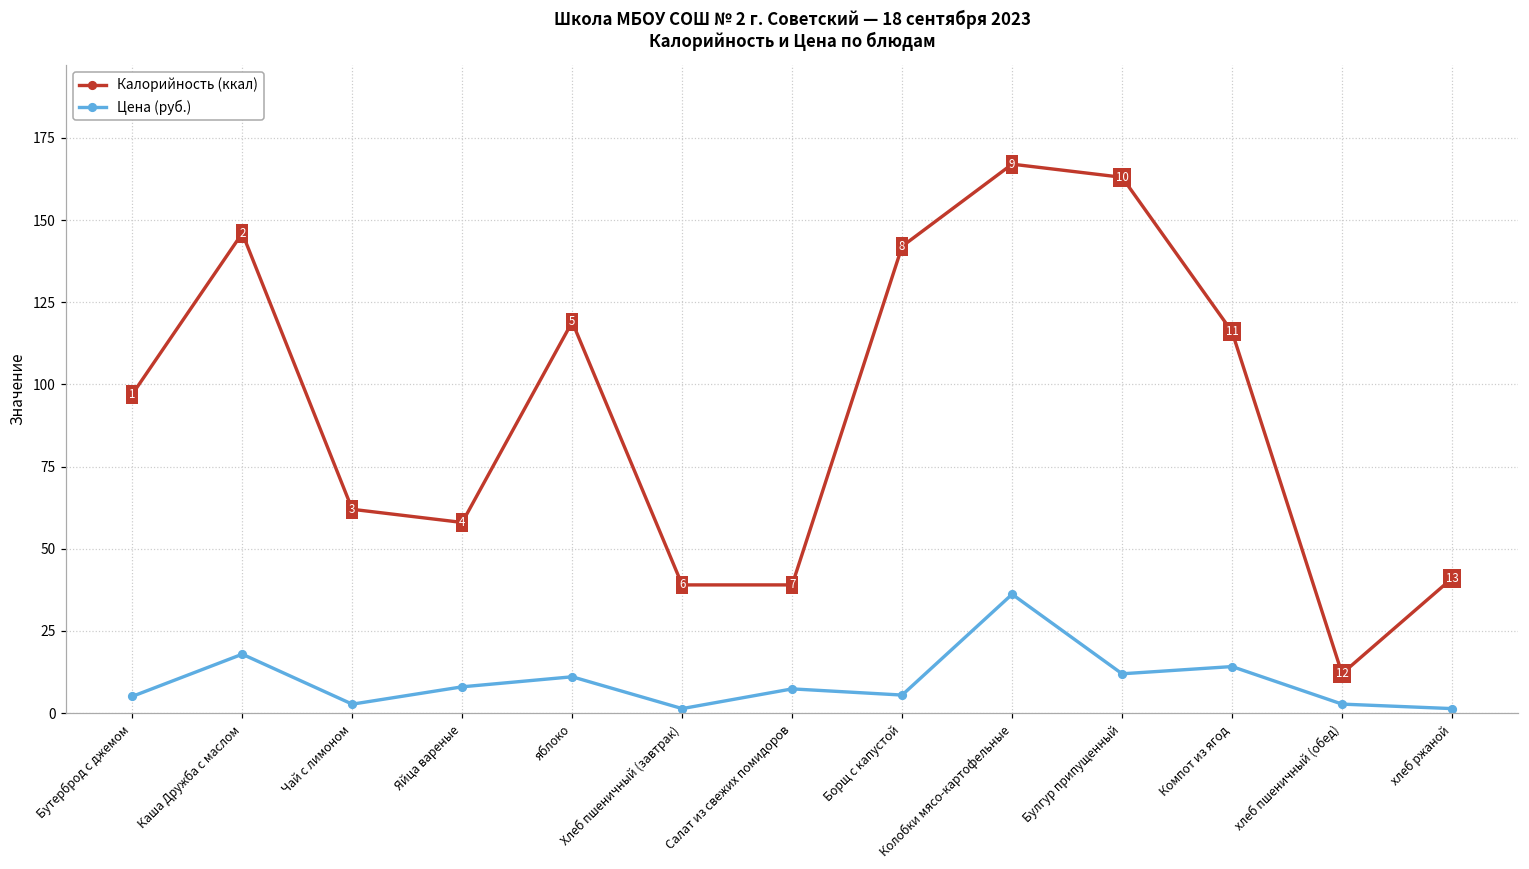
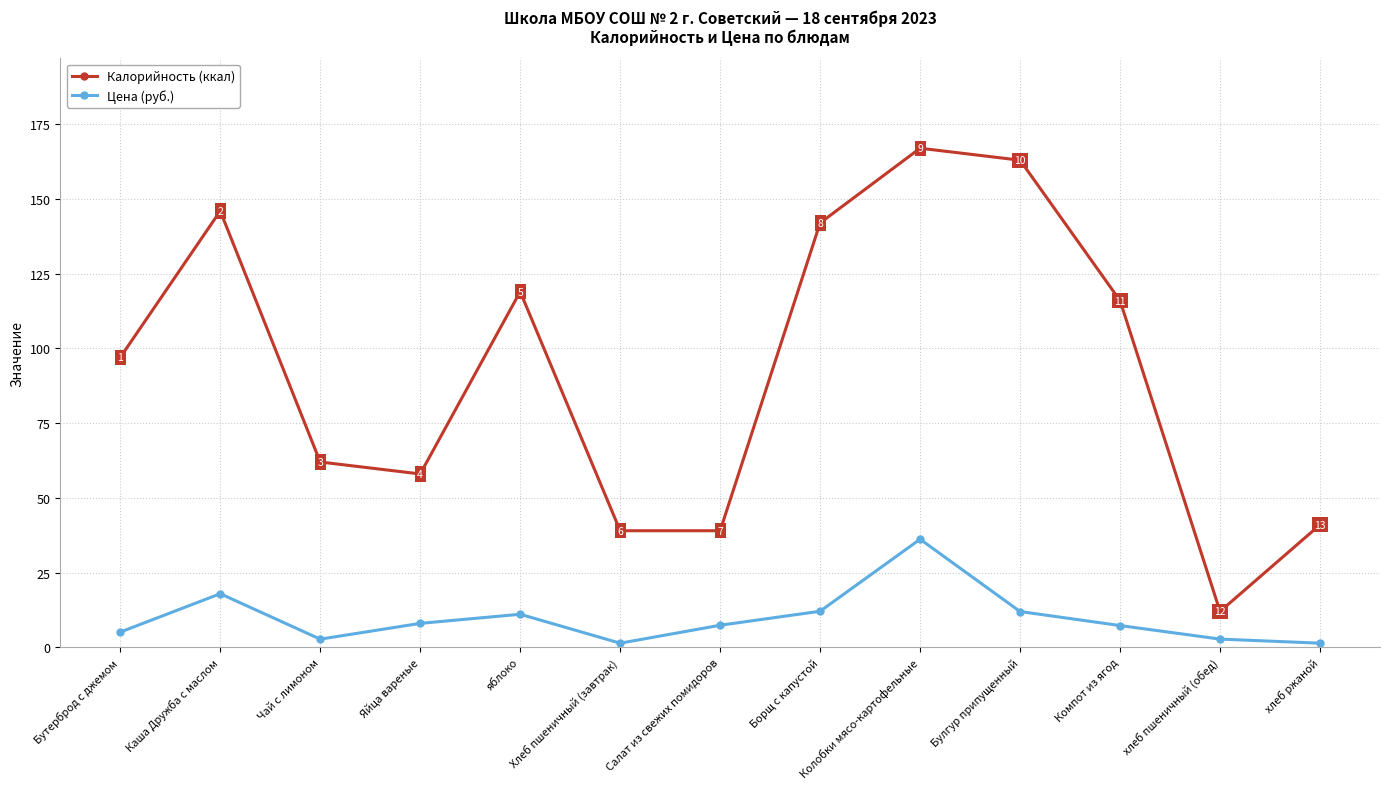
Цена (руб.), Борщ с капустой: 5 -> 12
Цена (руб.), Компот из ягод: 14 -> 7
